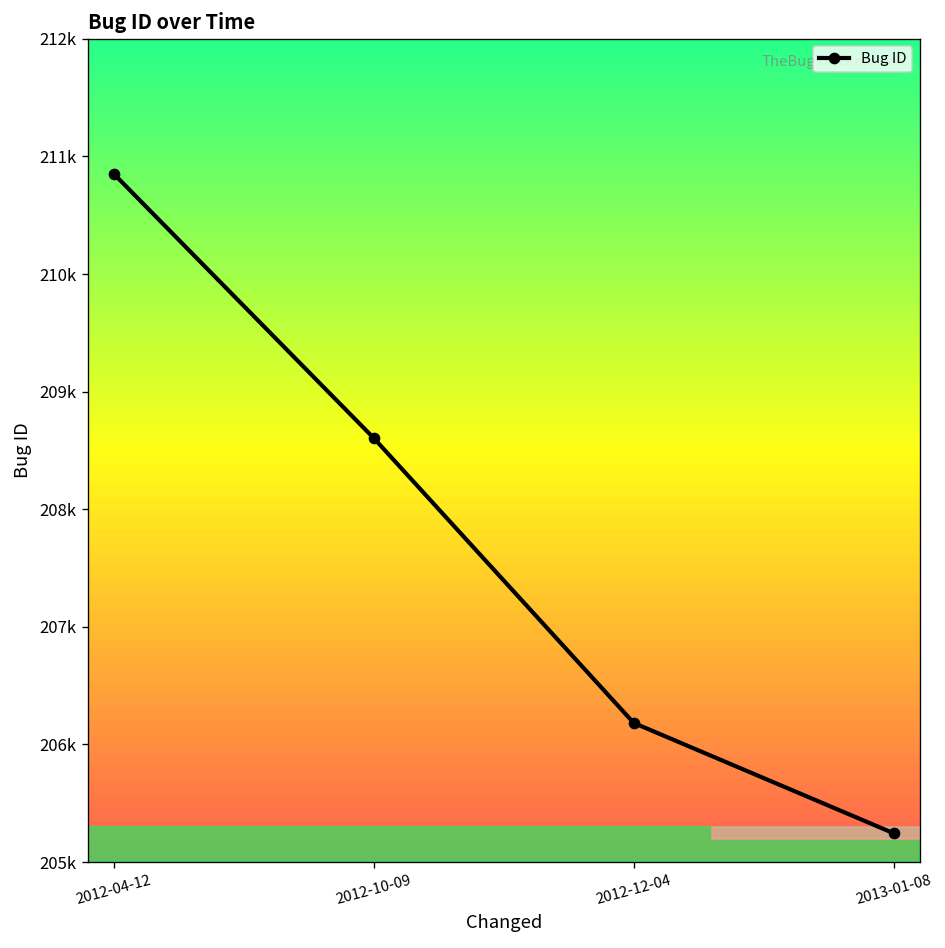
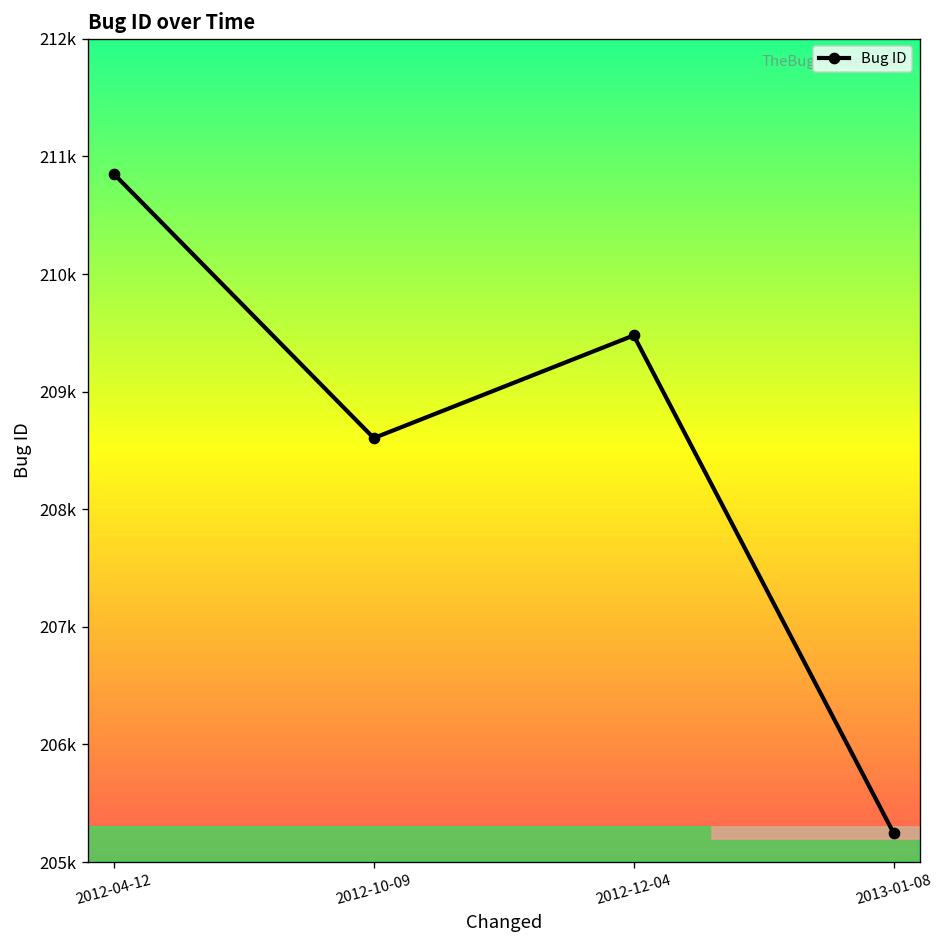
2012-12-04: 206200 -> 209500
